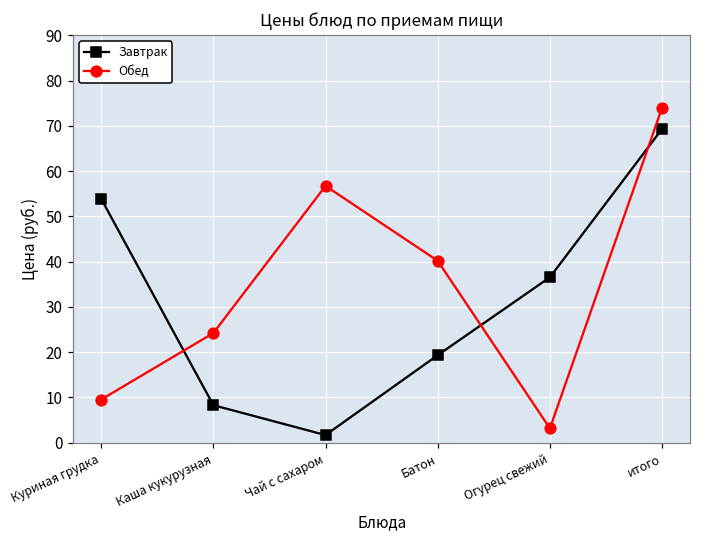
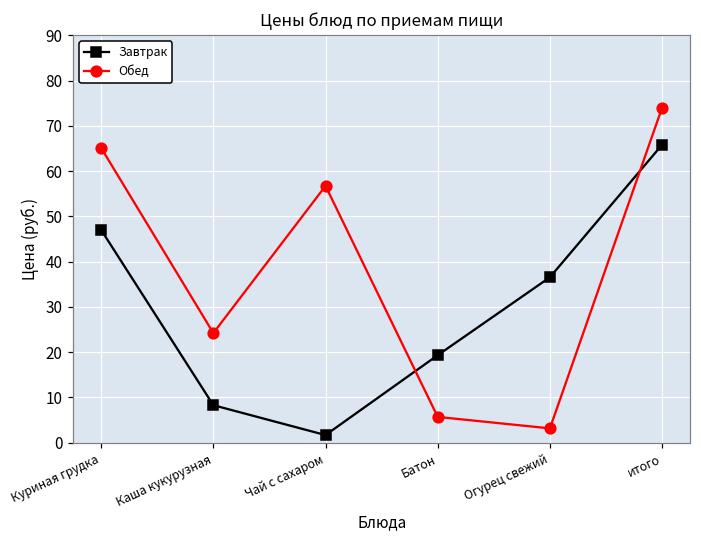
Завтрак, Куриная грудка: 54 -> 47
Обед, Куриная грудка: 10 -> 65
Обед, Батон: 40 -> 6
Завтрак, итого: 69 -> 66
